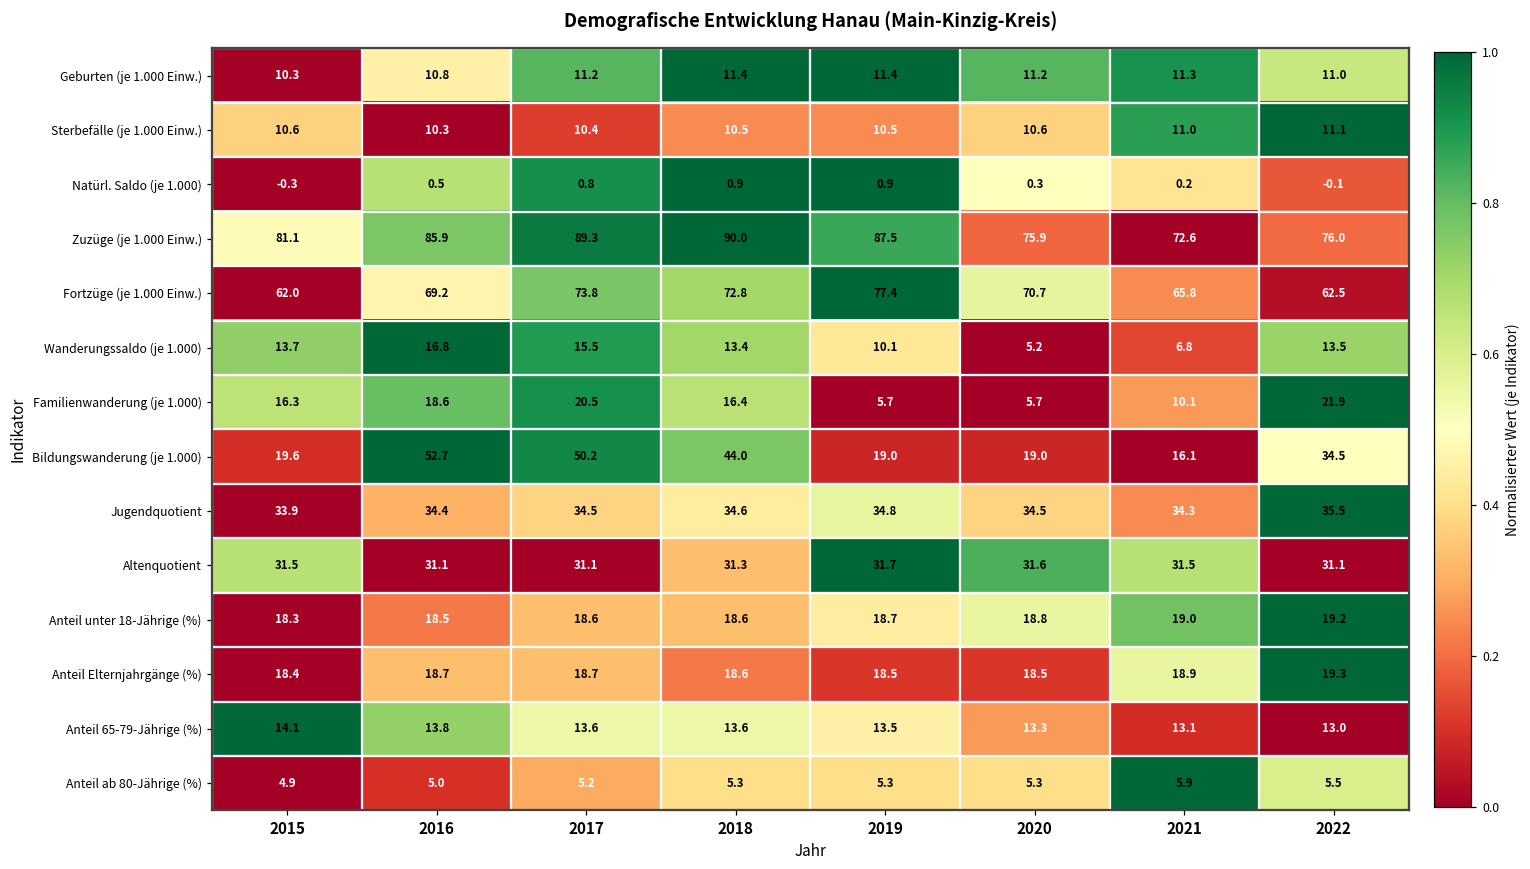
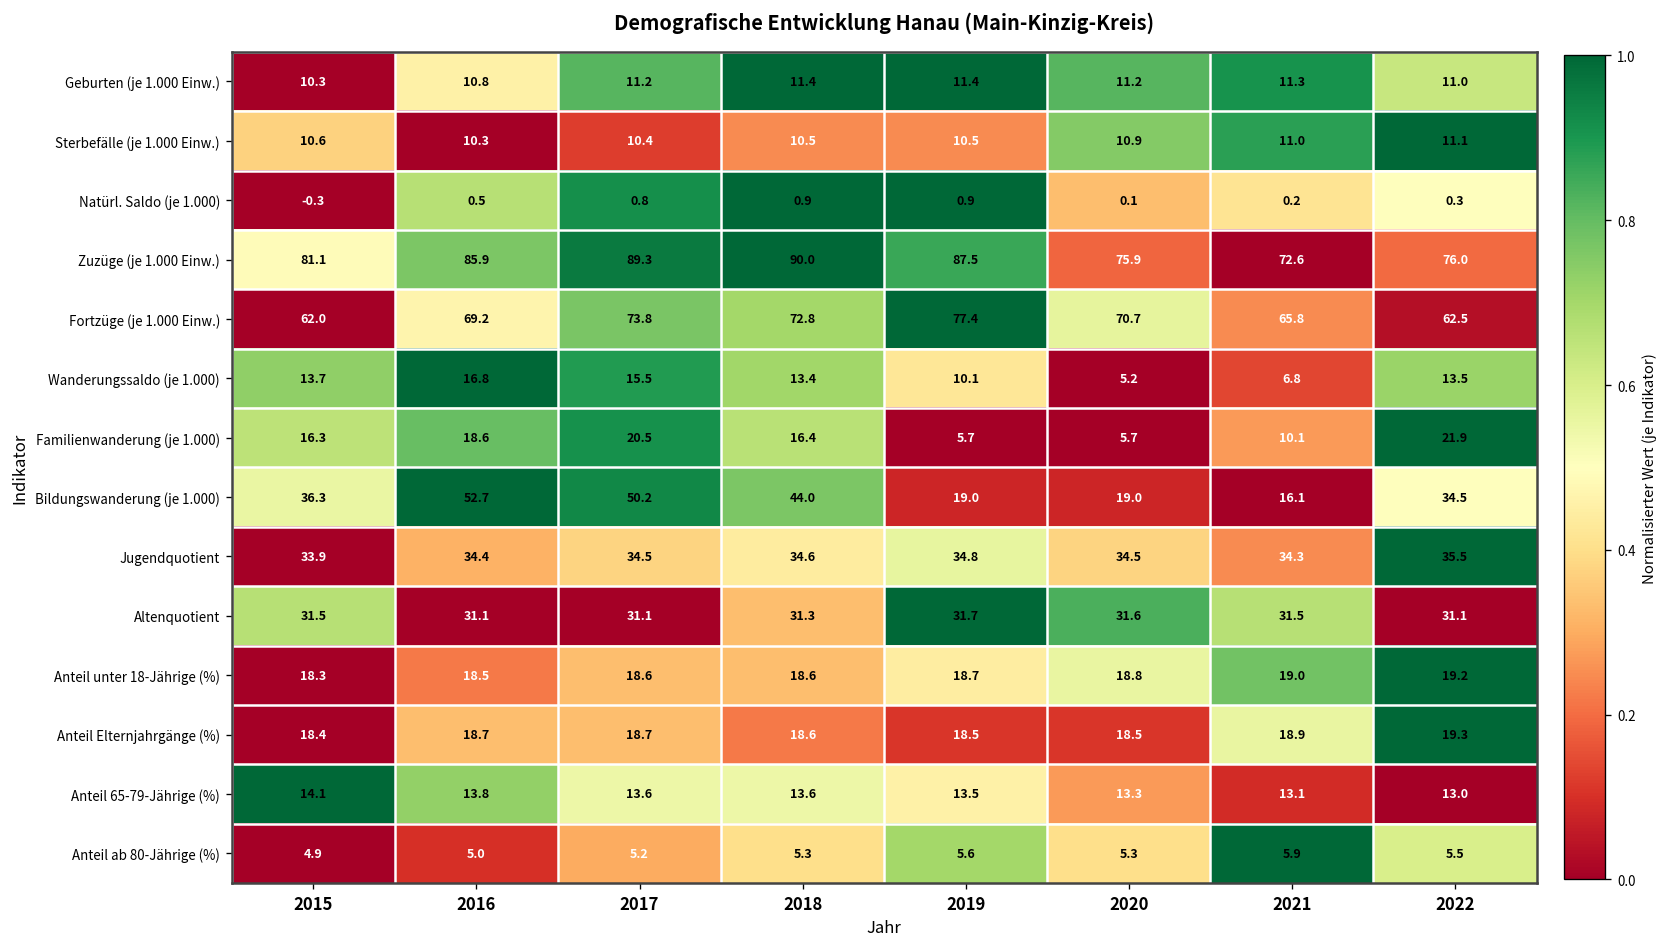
Sterbefälle (je 1.000 Einw.), 2020: 10.6 -> 10.9
Natürl. Saldo (je 1.000), 2020: 0.3 -> 0.1
Natürl. Saldo (je 1.000), 2022: -0.1 -> 0.3
Bildungswanderung (je 1.000), 2015: 19.6 -> 36.3
Anteil ab 80-Jährige (%), 2019: 5.3 -> 5.6
